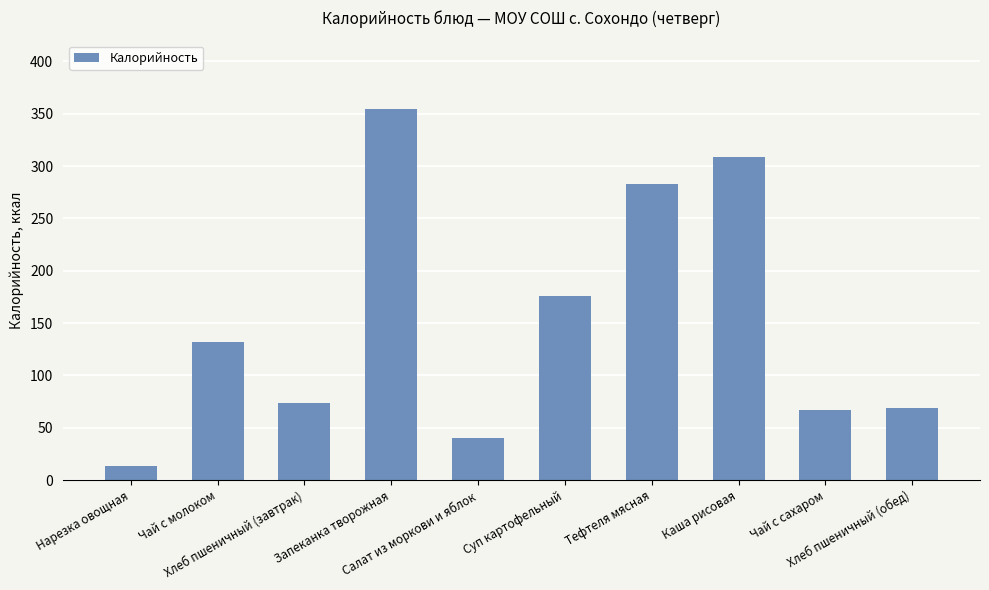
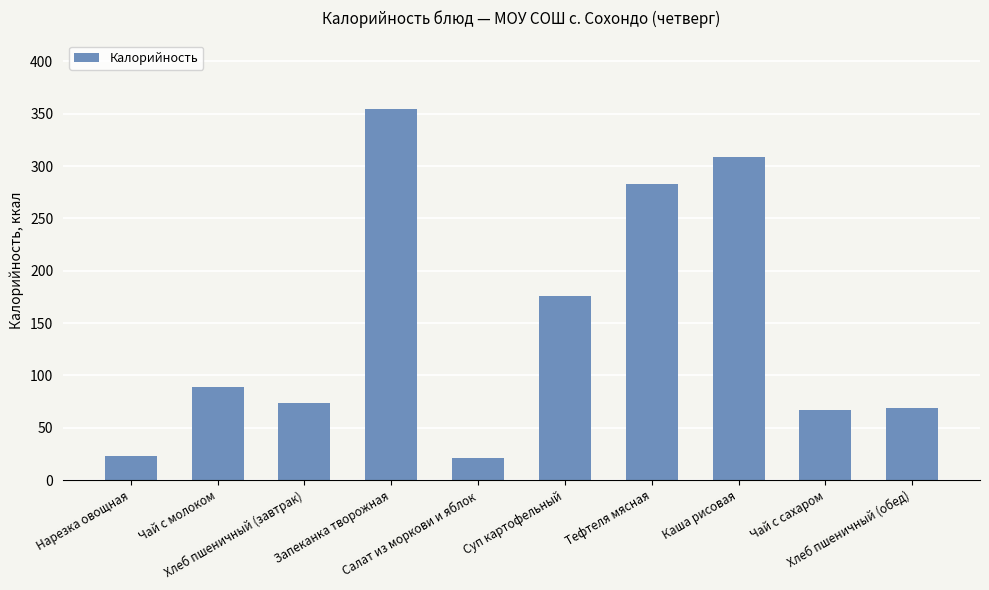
Нарезка овощная: 14 -> 23
Чай с молоком: 132 -> 89
Салат из моркови и яблок: 40 -> 21
